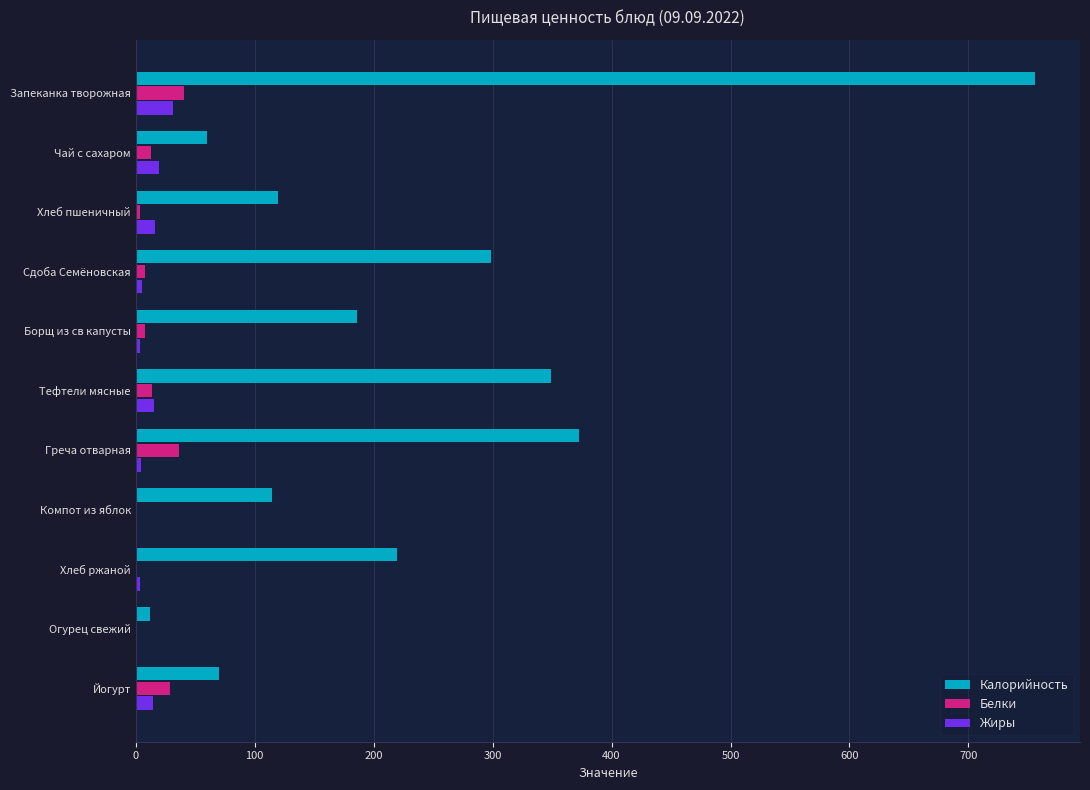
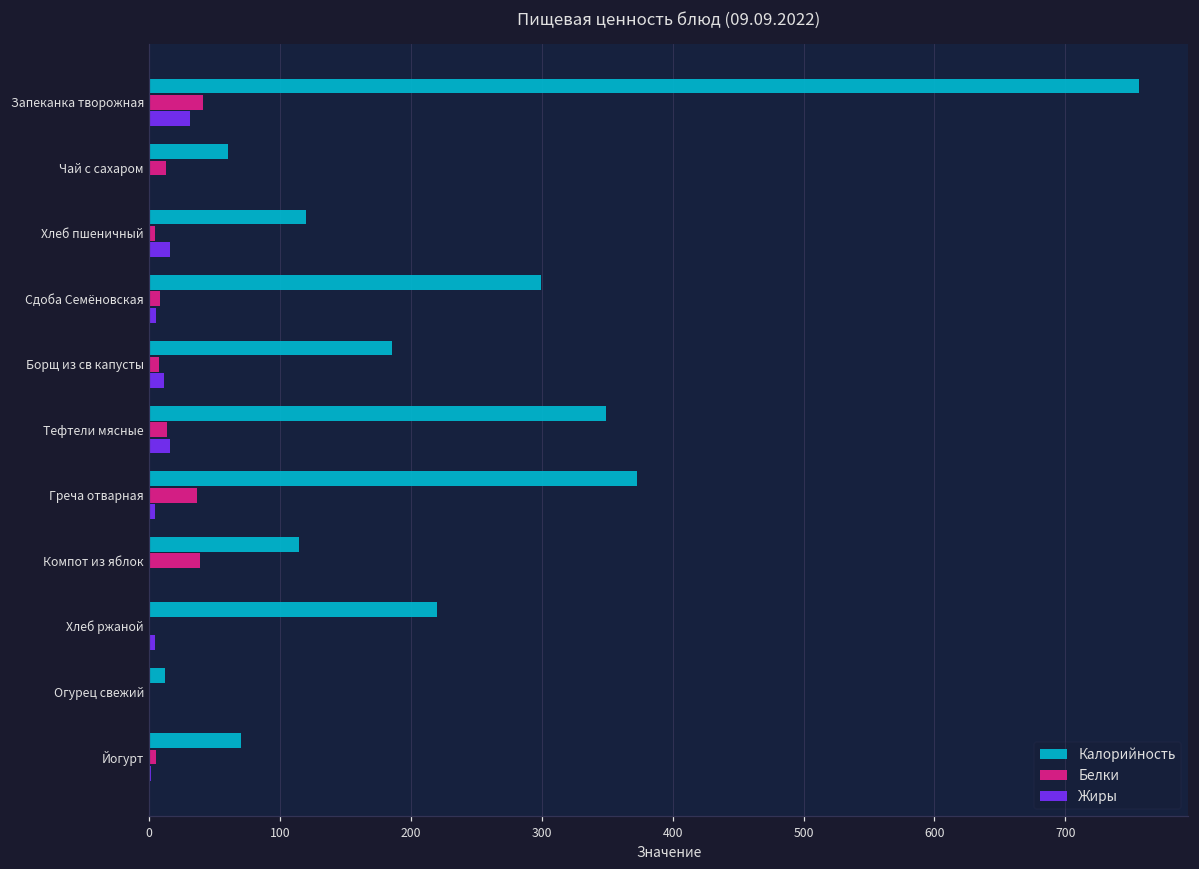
Жиры, Чай с сахаром: 19 -> 0
Жиры, Борщ из св капусты: 4 -> 11
Белки, Компот из яблок: 0 -> 39
Белки, Йогурт: 29 -> 5
Жиры, Йогурт: 15 -> 2
